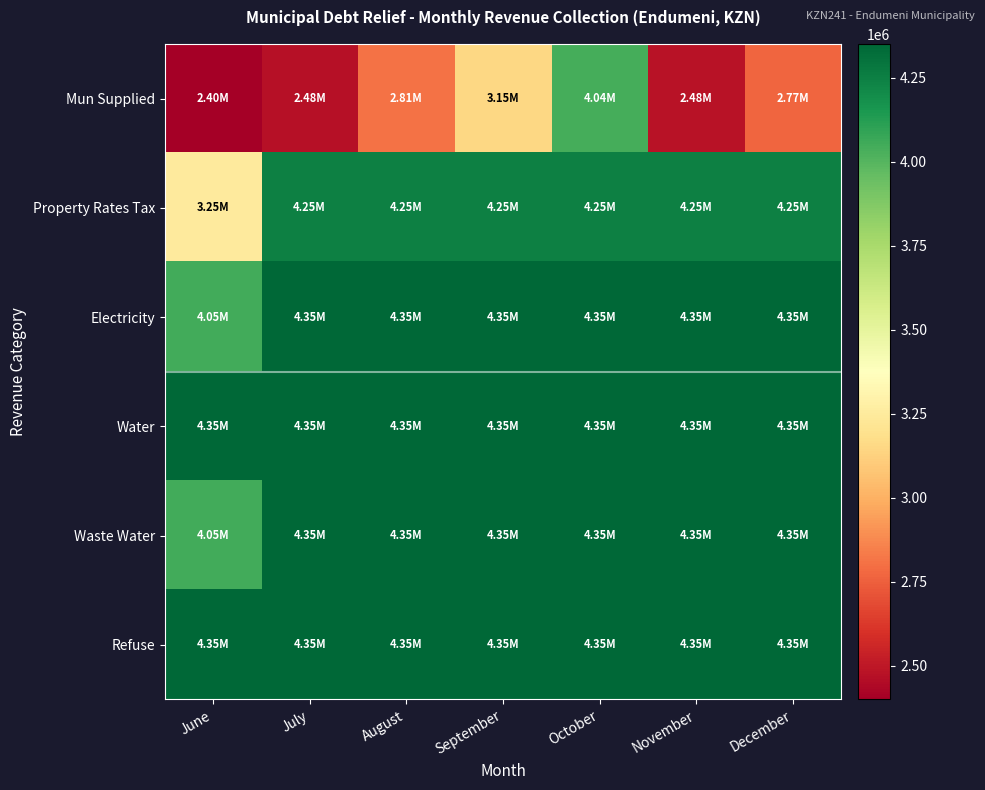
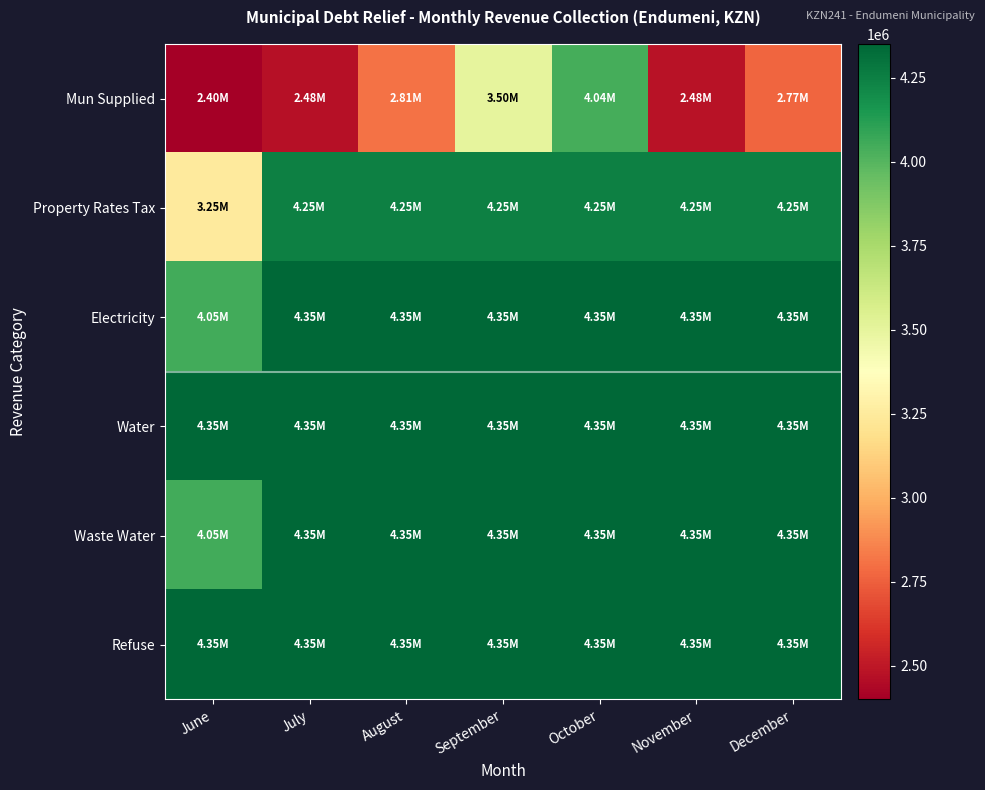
Mun Supplied, September: 3.15M -> 3.50M
